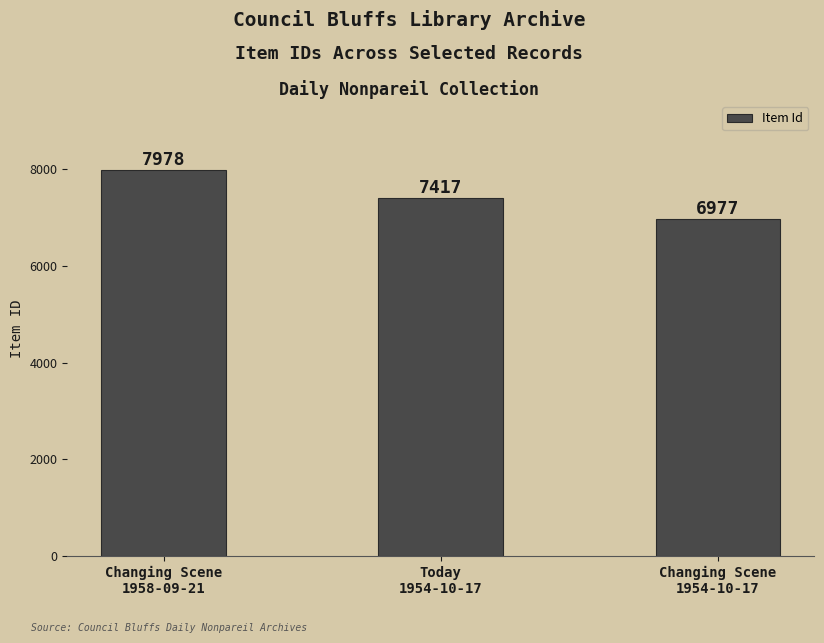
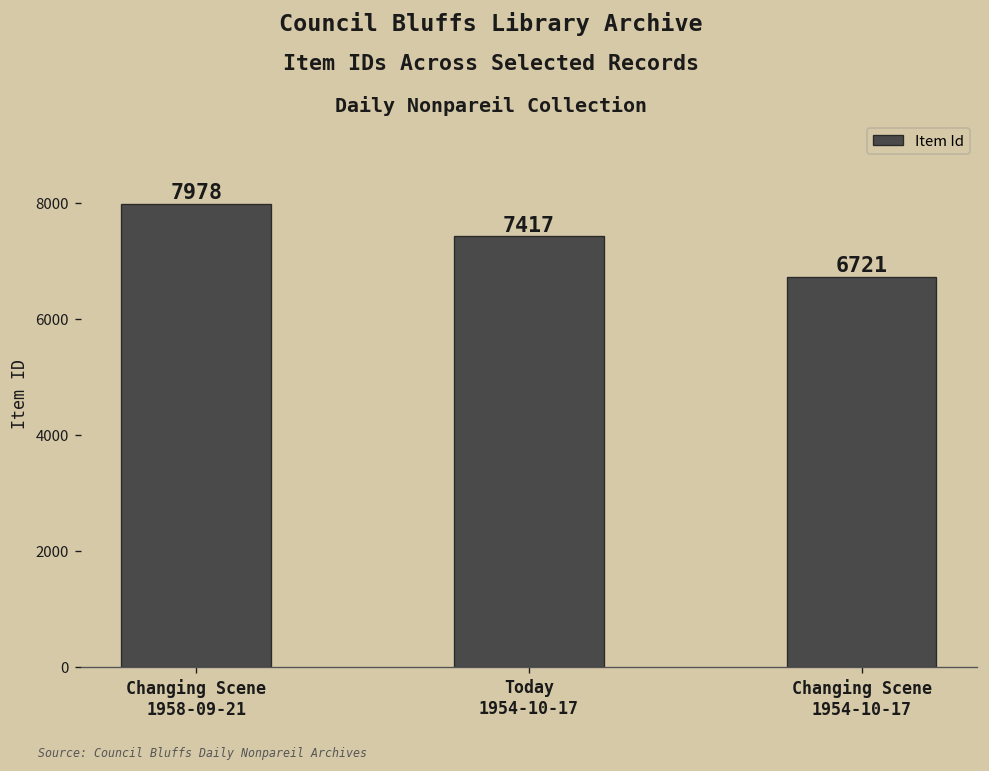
Changing Scene 1954-10-17: 6977 -> 6721
